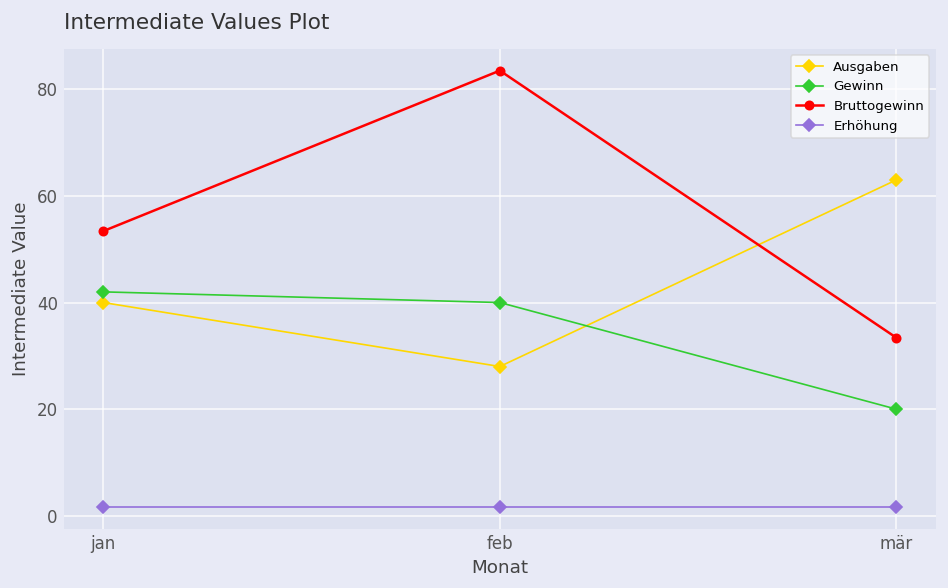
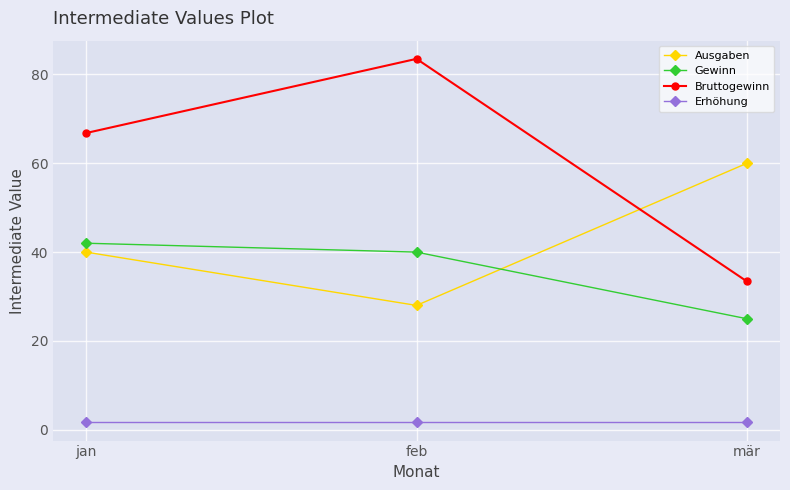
Bruttogewinn, jan: 53 -> 67
Ausgaben, mär: 63 -> 60
Gewinn, mär: 20 -> 25
